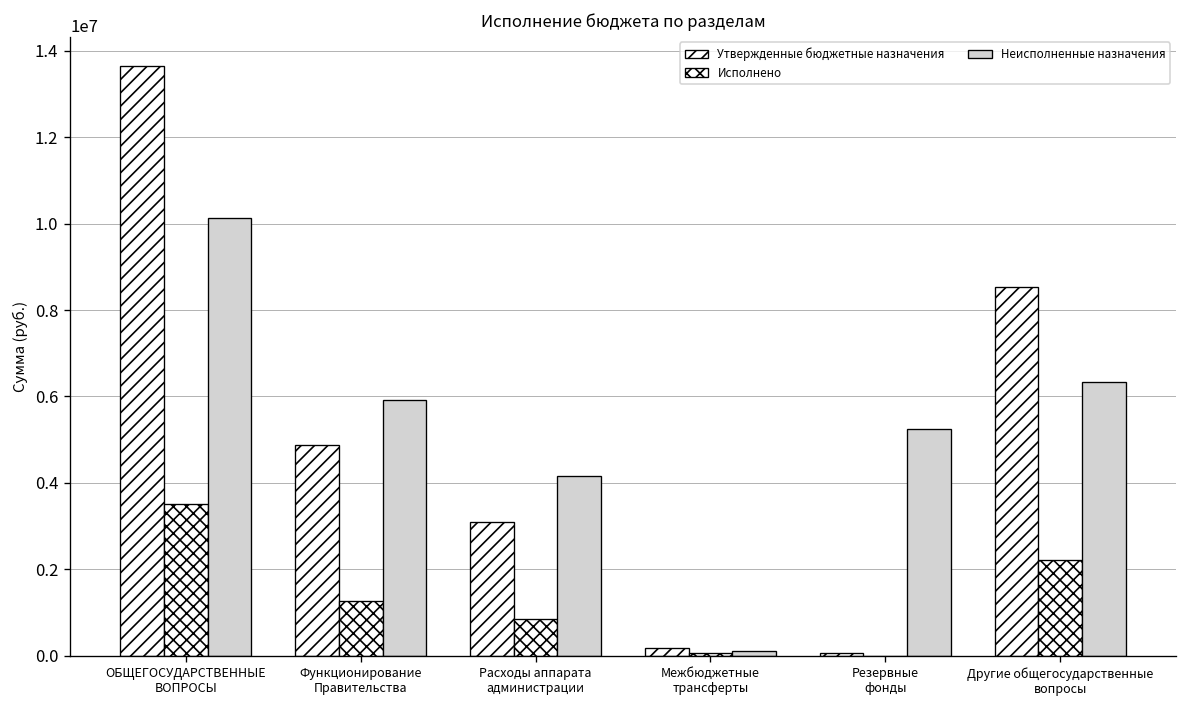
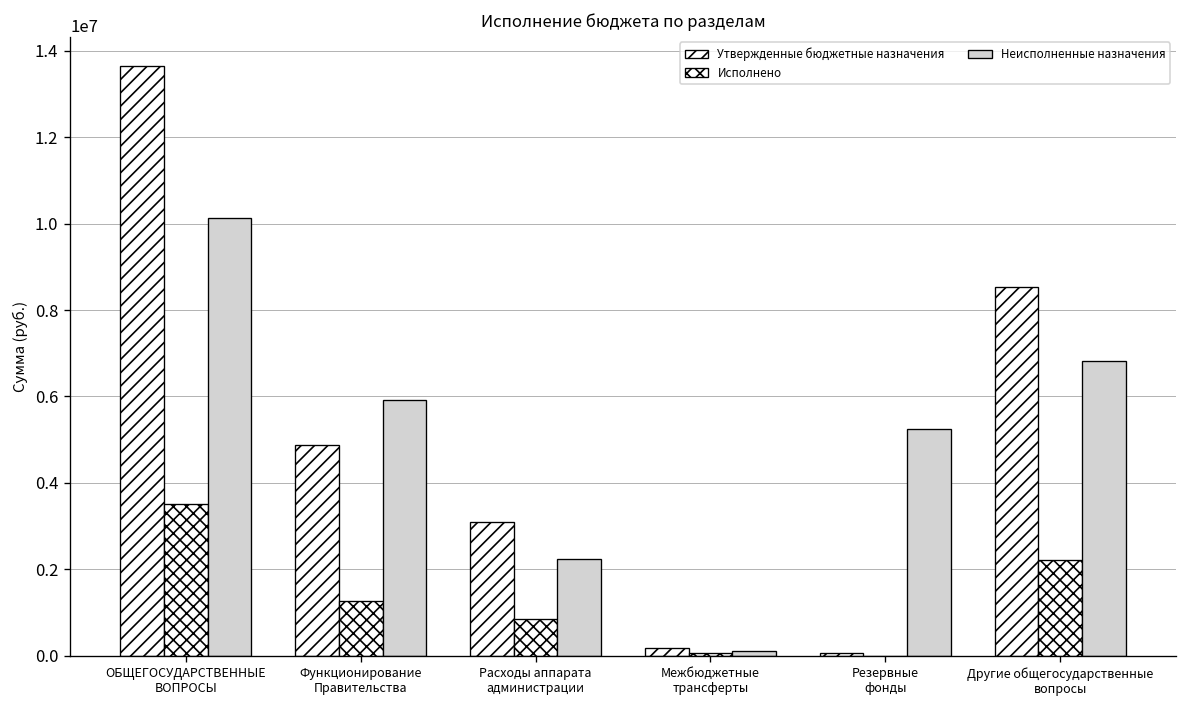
Неисполненные назначения, Расходы аппарата администрации: 4200000 -> 2200000
Неисполненные назначения, Другие общегосударственные вопросы: 6300000 -> 6800000
